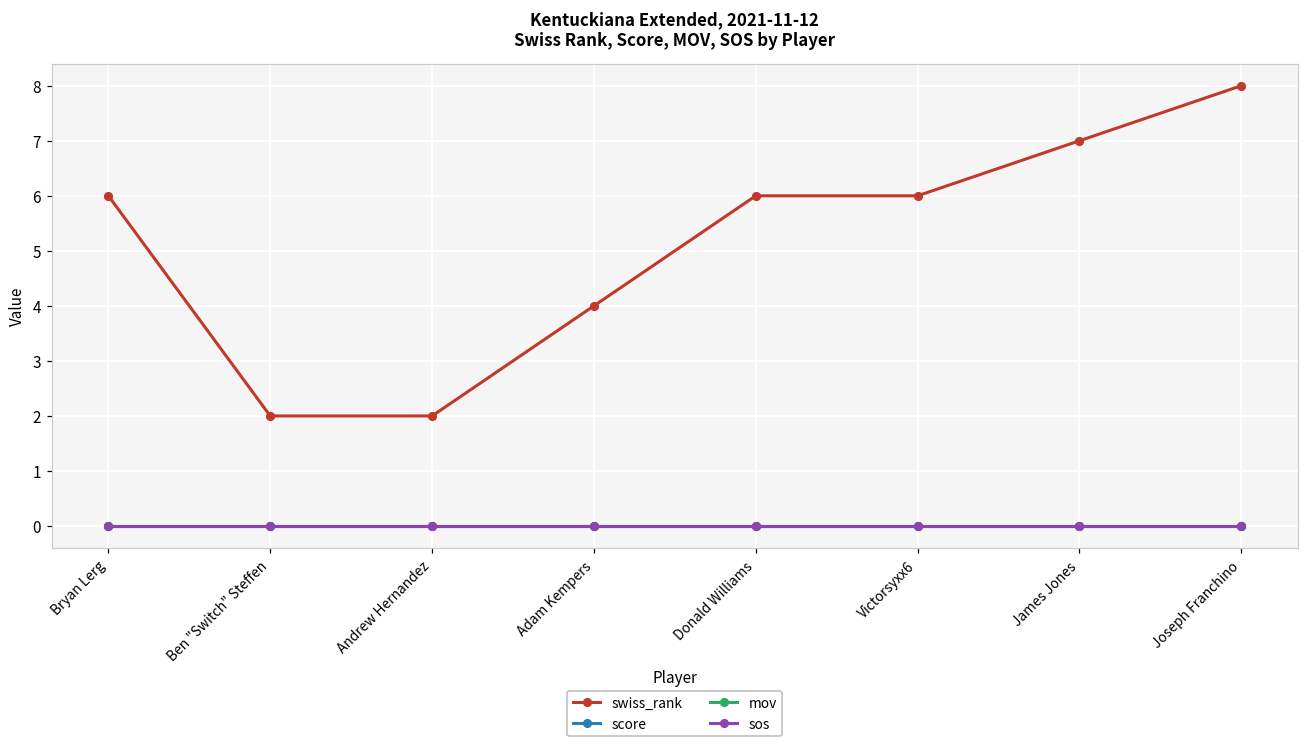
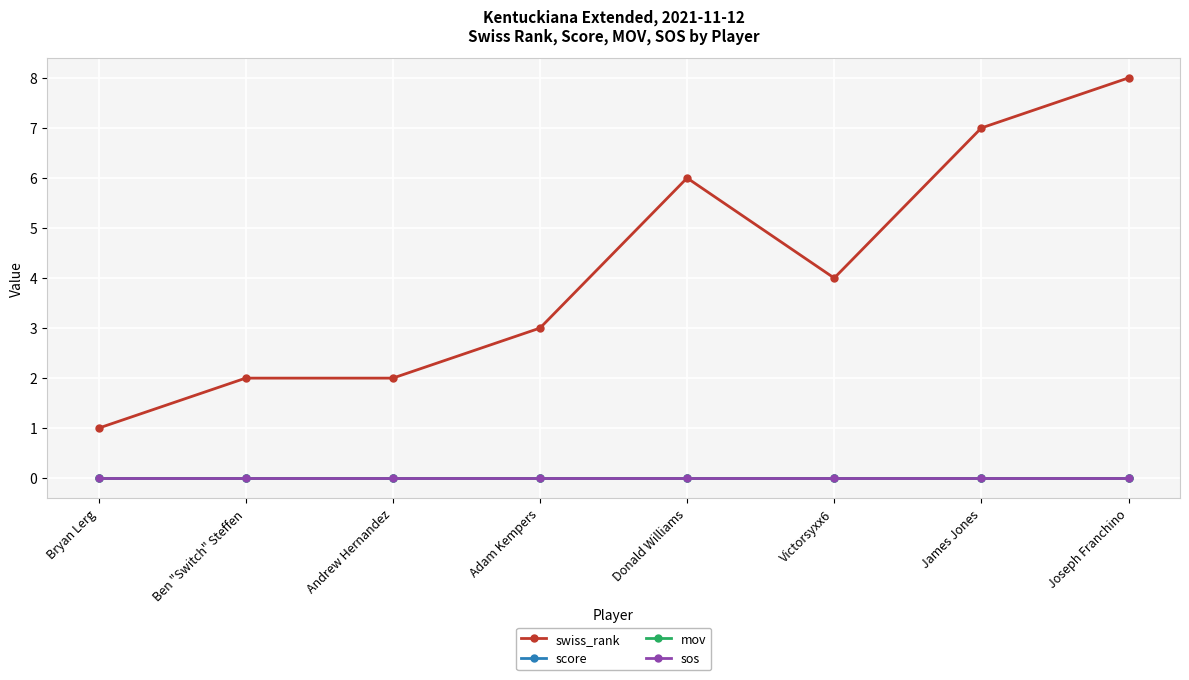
swiss_rank, Bryan Lerg: 6 -> 1
swiss_rank, Adam Kempers: 4 -> 3
swiss_rank, Victorsyxx6: 6 -> 4
